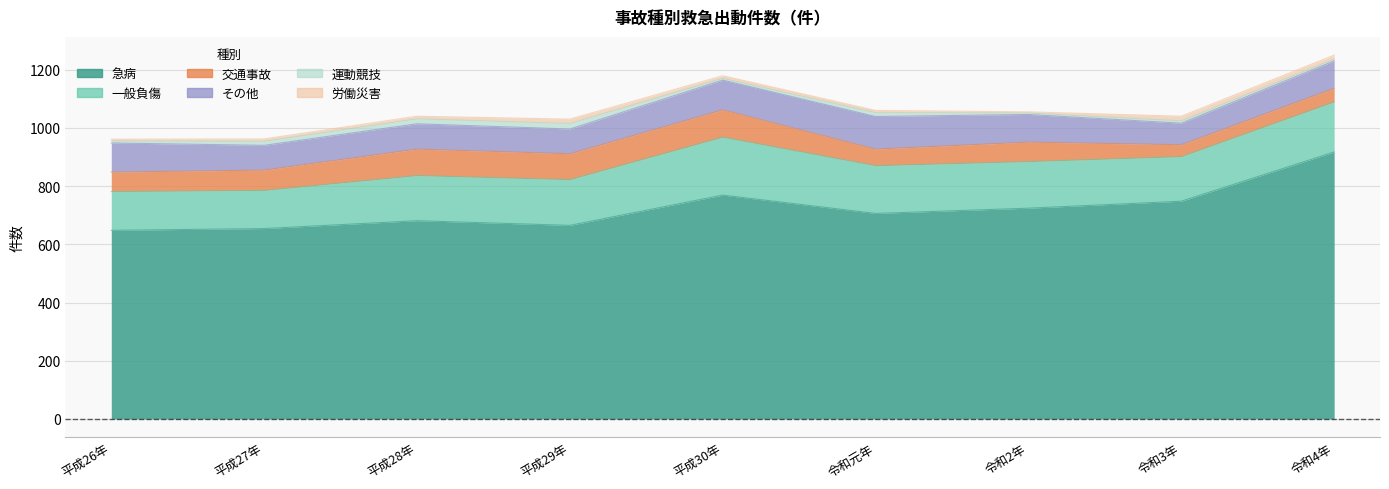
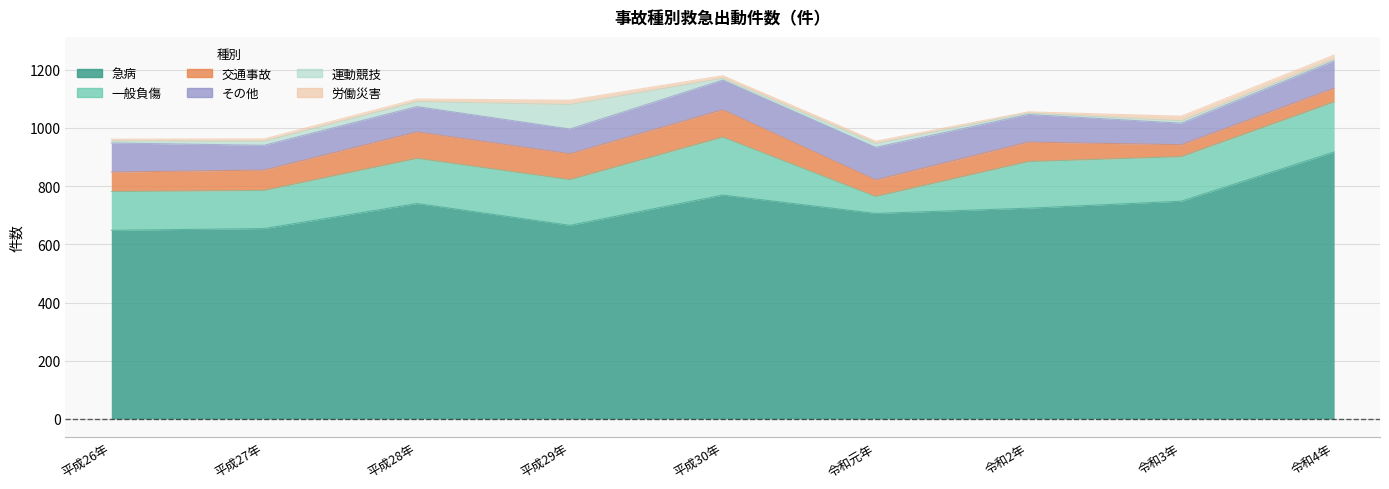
急病, 平成28年: 680 -> 740
運動競技, 平成29年: 20 -> 80
一般負傷, 令和元年: 160 -> 60
